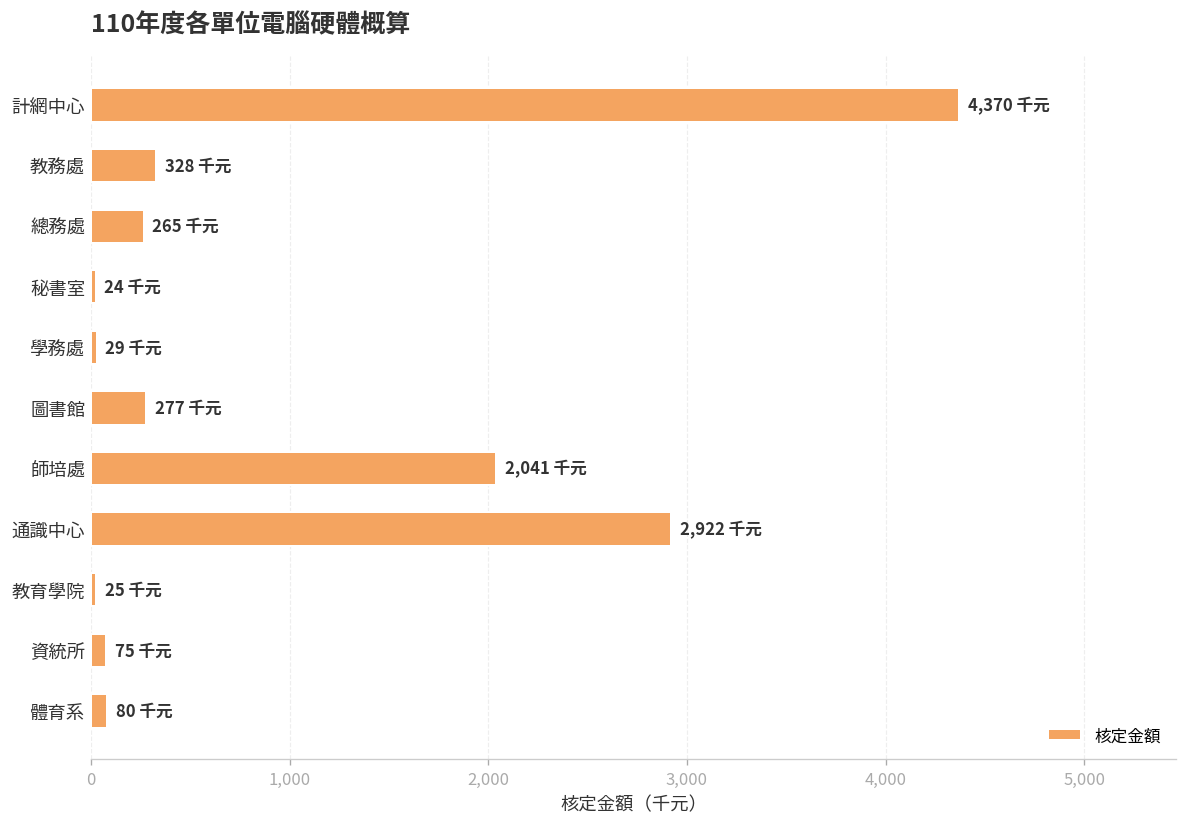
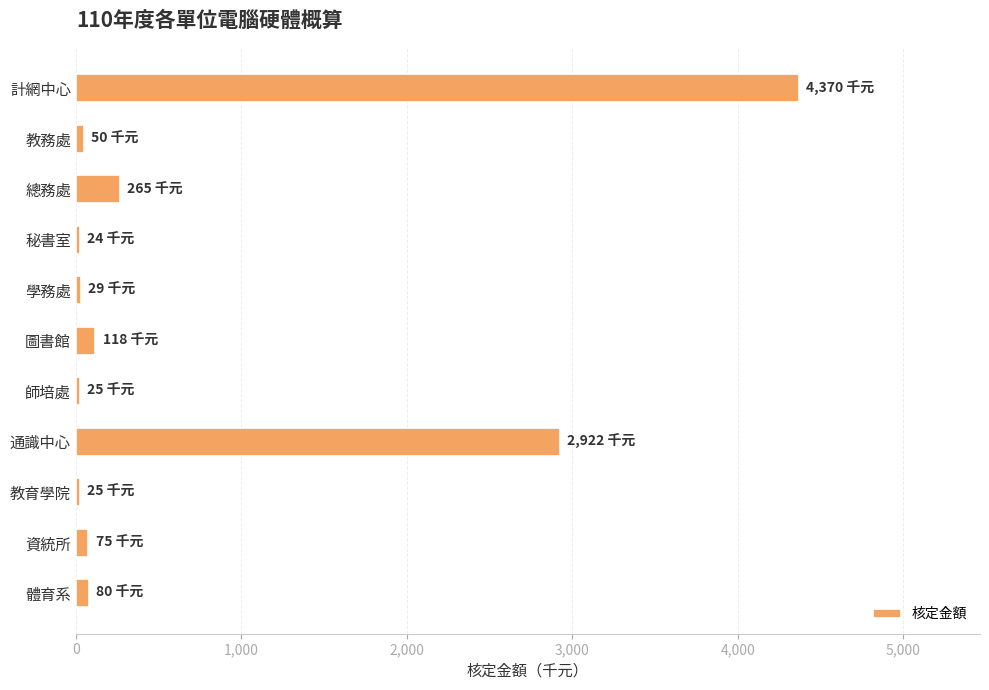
教務處: 328 -> 50
圖書館: 277 -> 118
師培處: 2,041 -> 25
